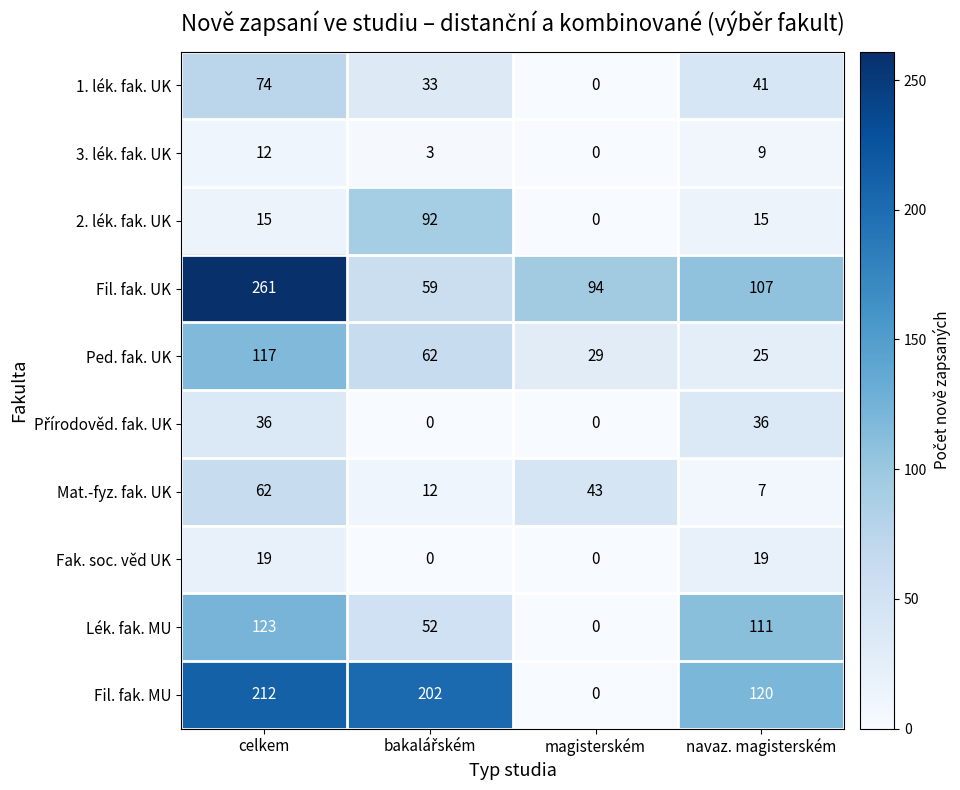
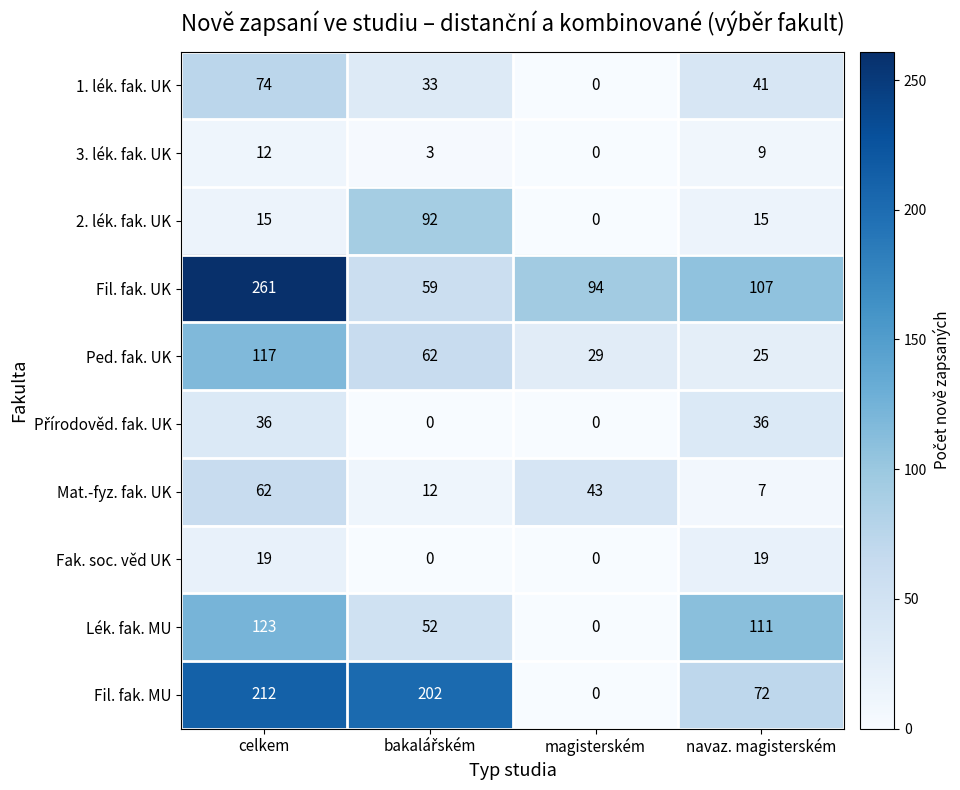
Fil. fak. MU, navaz. magisterském: 120 -> 72
